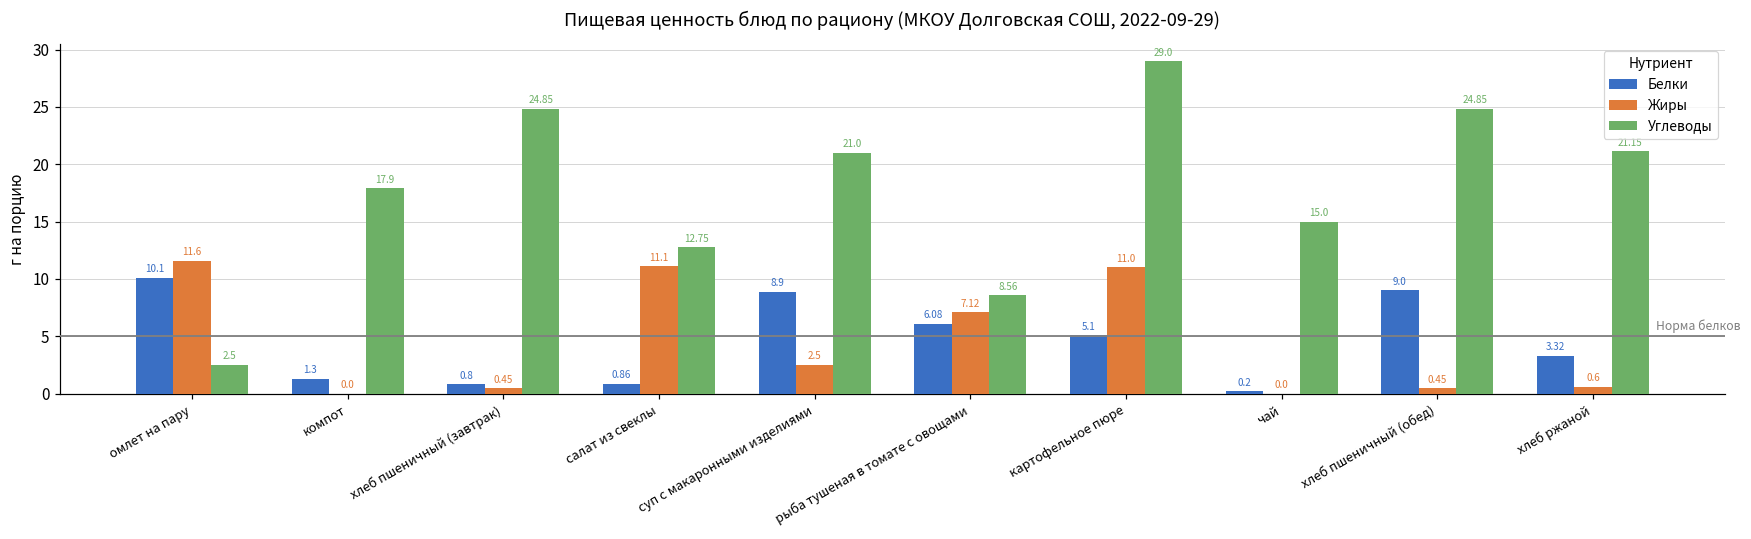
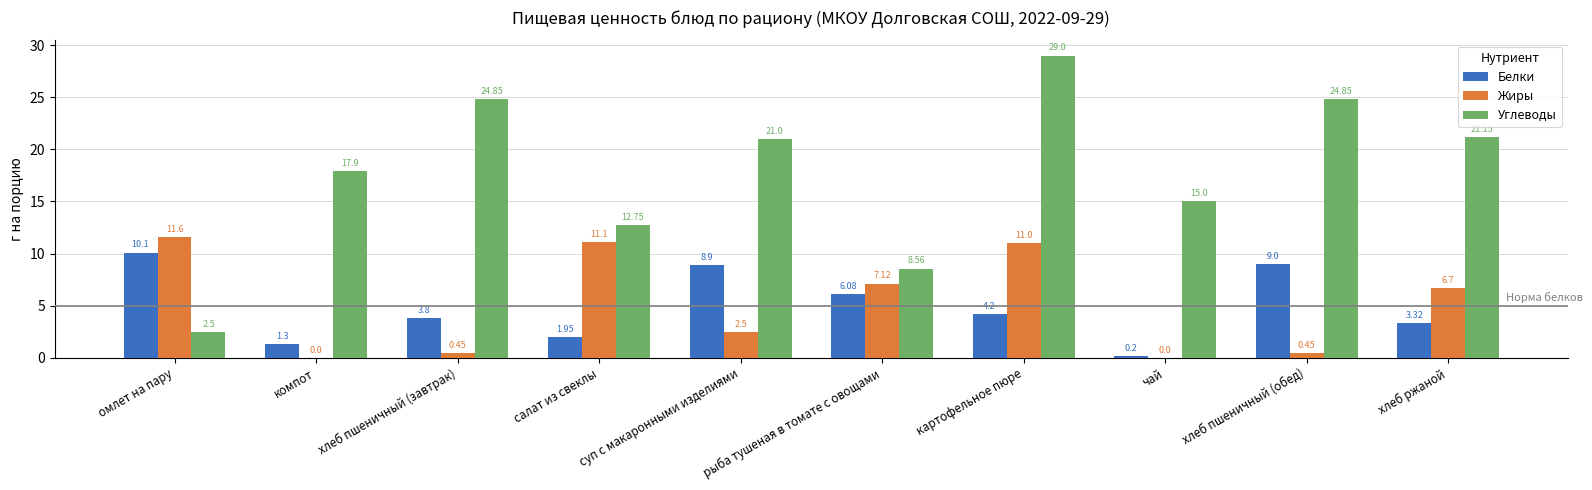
Белки, хлеб пшеничный (завтрак): 0.8 -> 3.8
Белки, салат из свеклы: 0.86 -> 1.95
Белки, картофельное пюре: 5.1 -> 4.2
Жиры, хлеб ржаной: 0.6 -> 6.7
